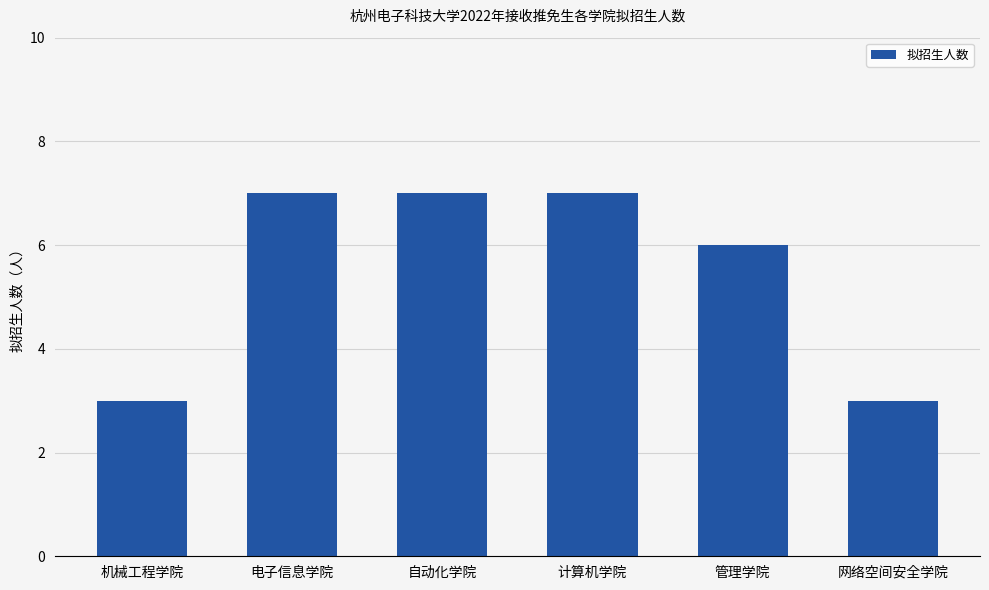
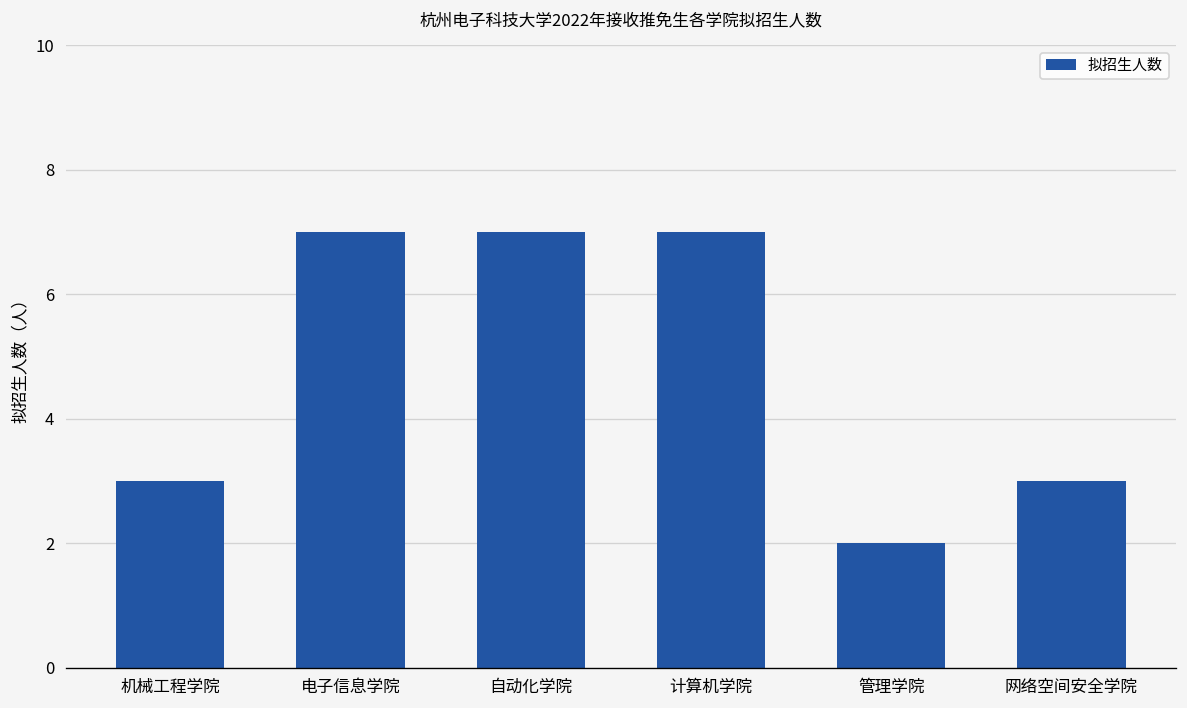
管理学院: 6 -> 2
